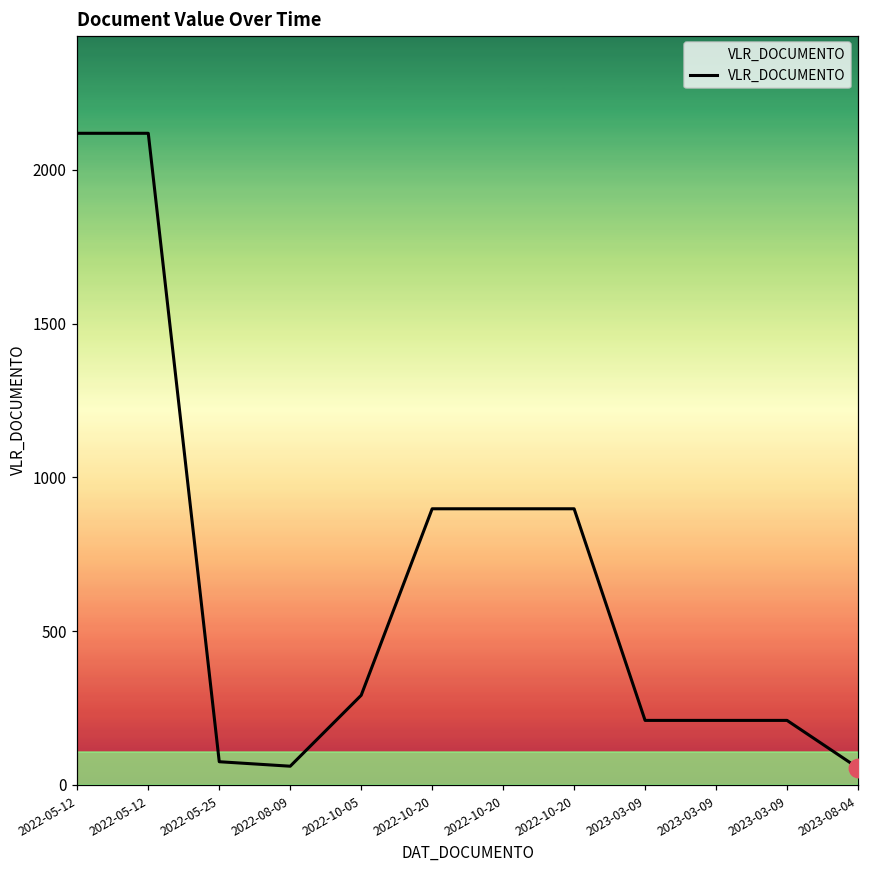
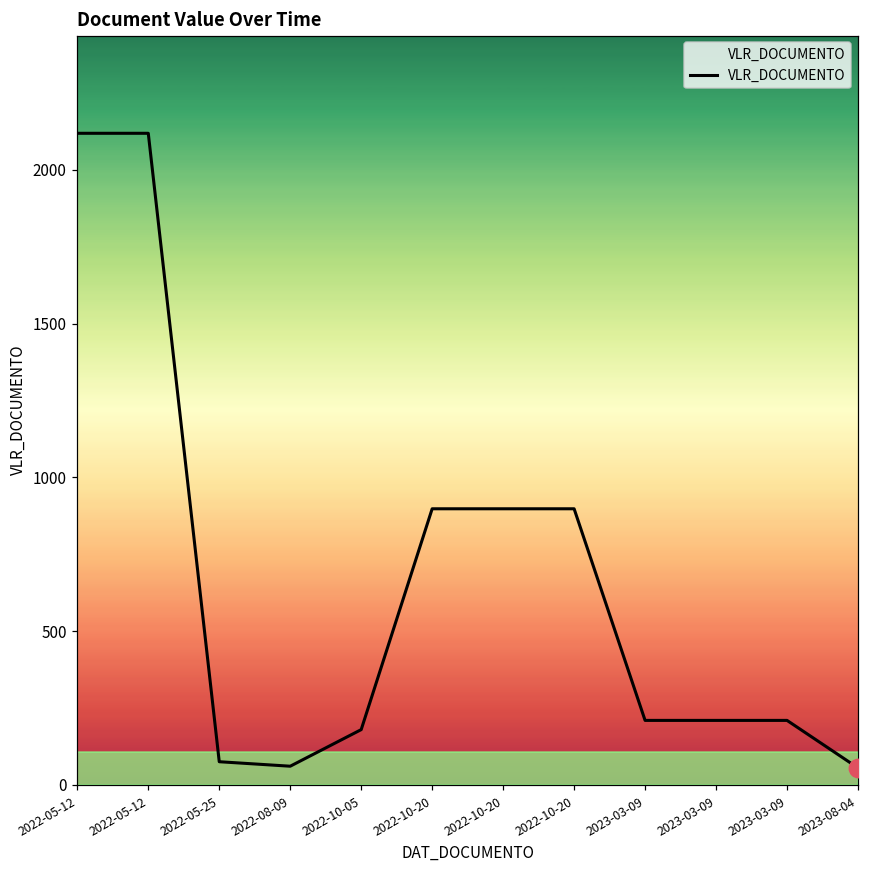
VLR_DOCUMENTO, 2022-10-05: 290 -> 180
